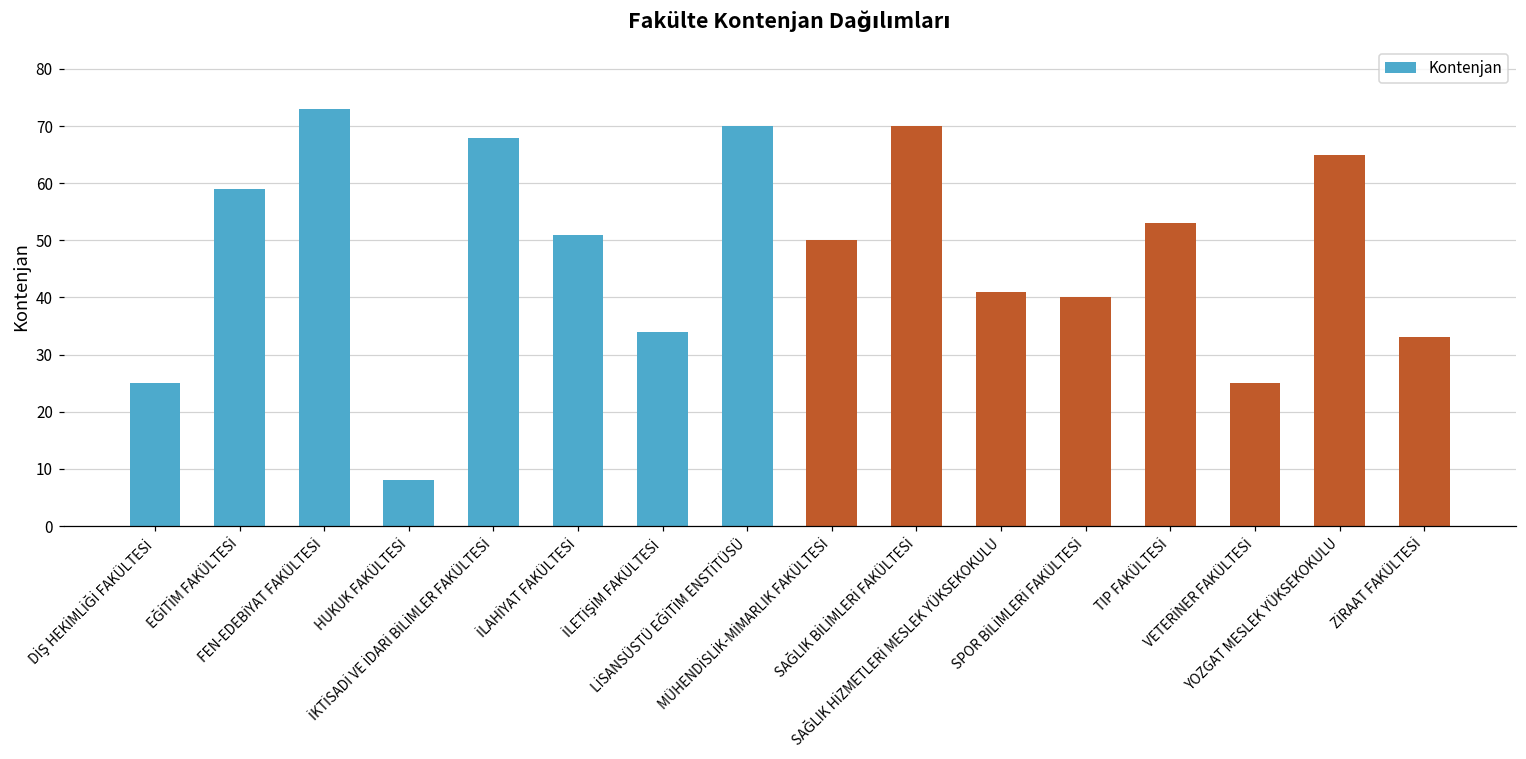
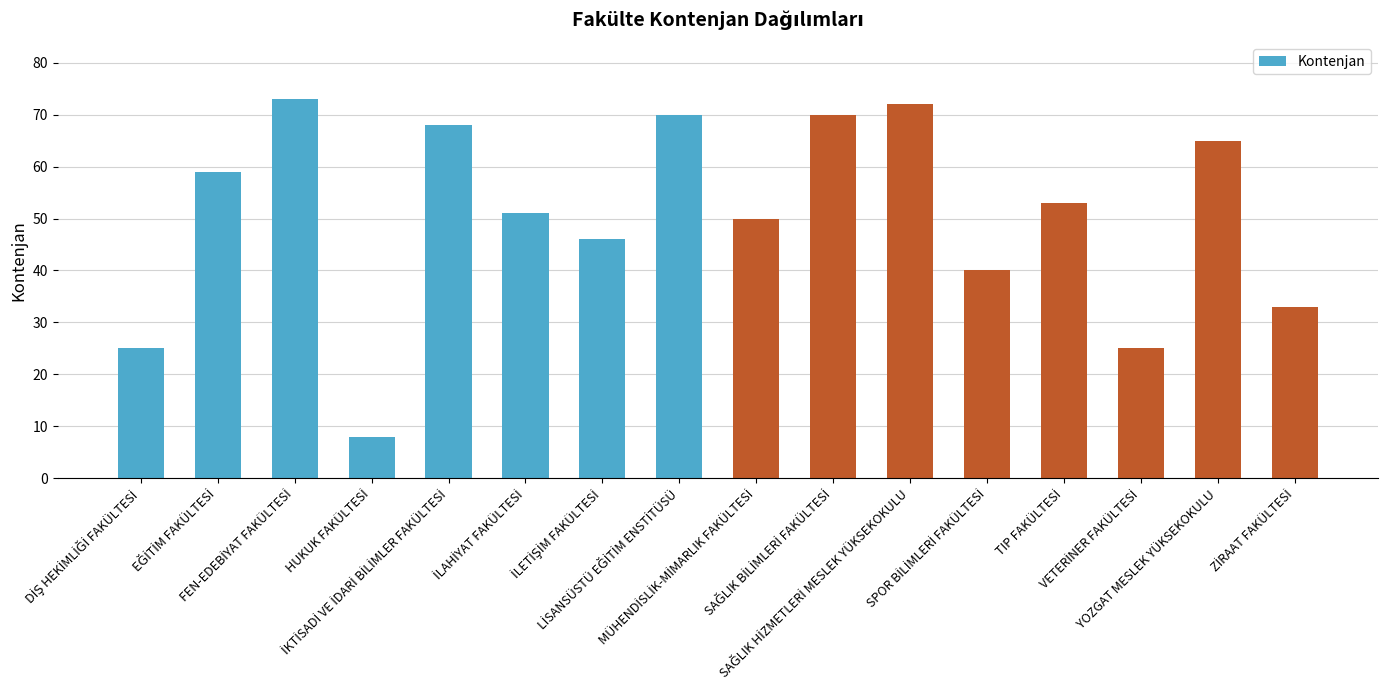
İLETİŞİM FAKÜLTESİ: 34 -> 46
SAĞLIK HİZMETLERİ MESLEK YÜKSEKOKULU: 41 -> 72
